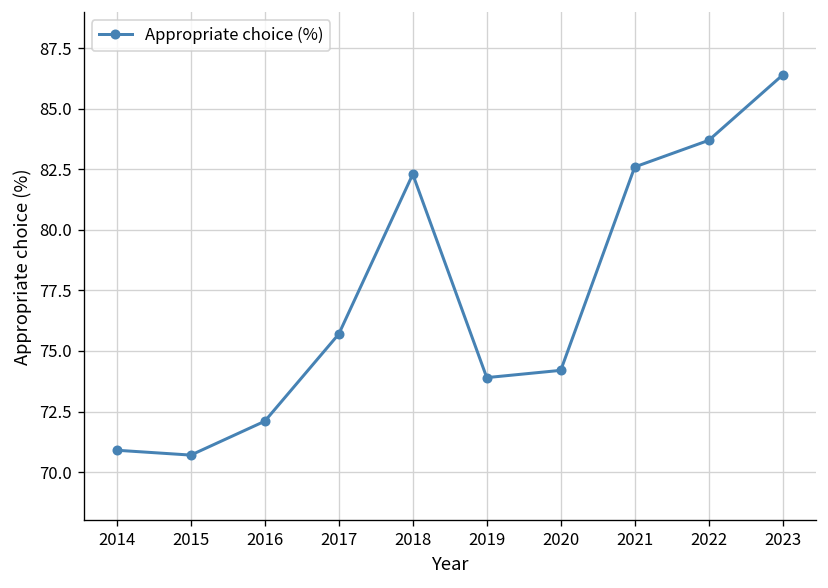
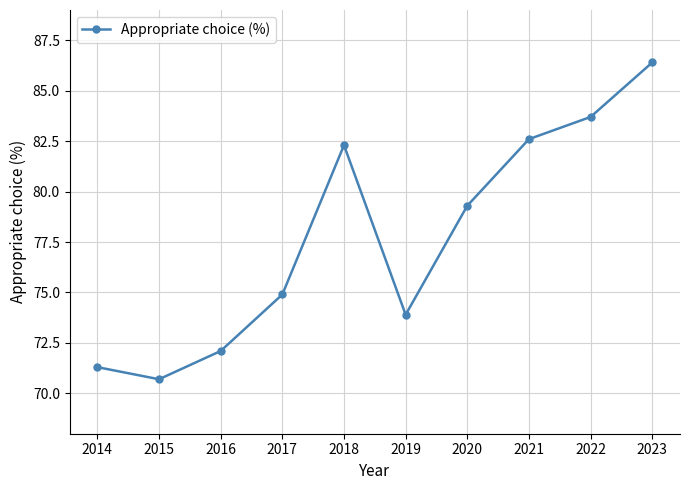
2014: 70.9 -> 71.3
2017: 75.7 -> 74.9
2020: 74.2 -> 79.3
